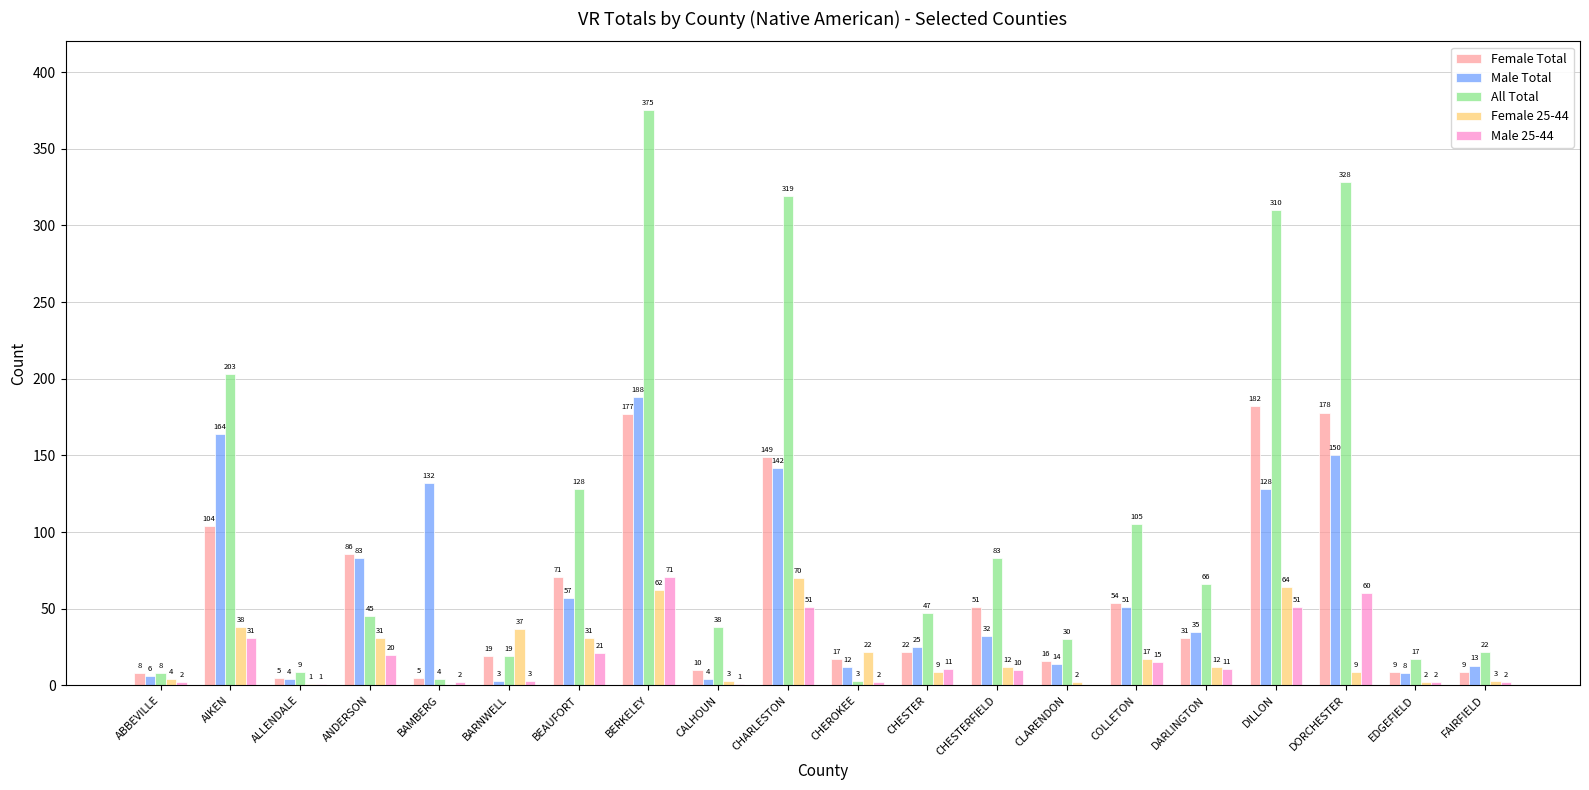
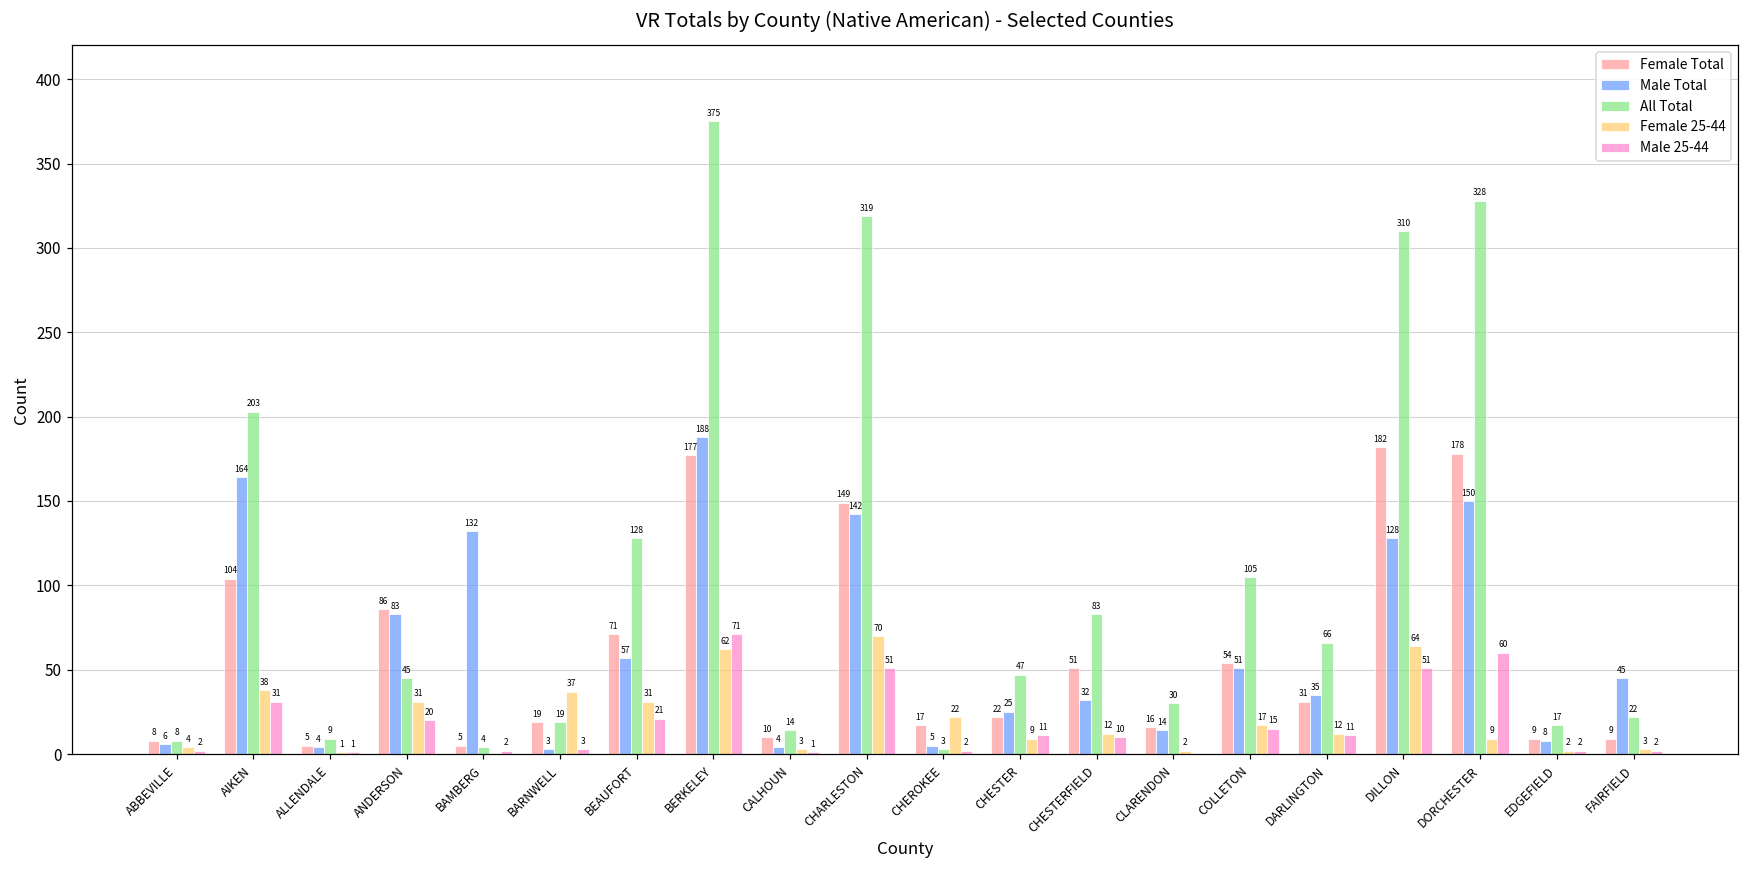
All Total, CALHOUN: 38 -> 14
Male Total, CHEROKEE: 12 -> 5
Male Total, FAIRFIELD: 13 -> 45
